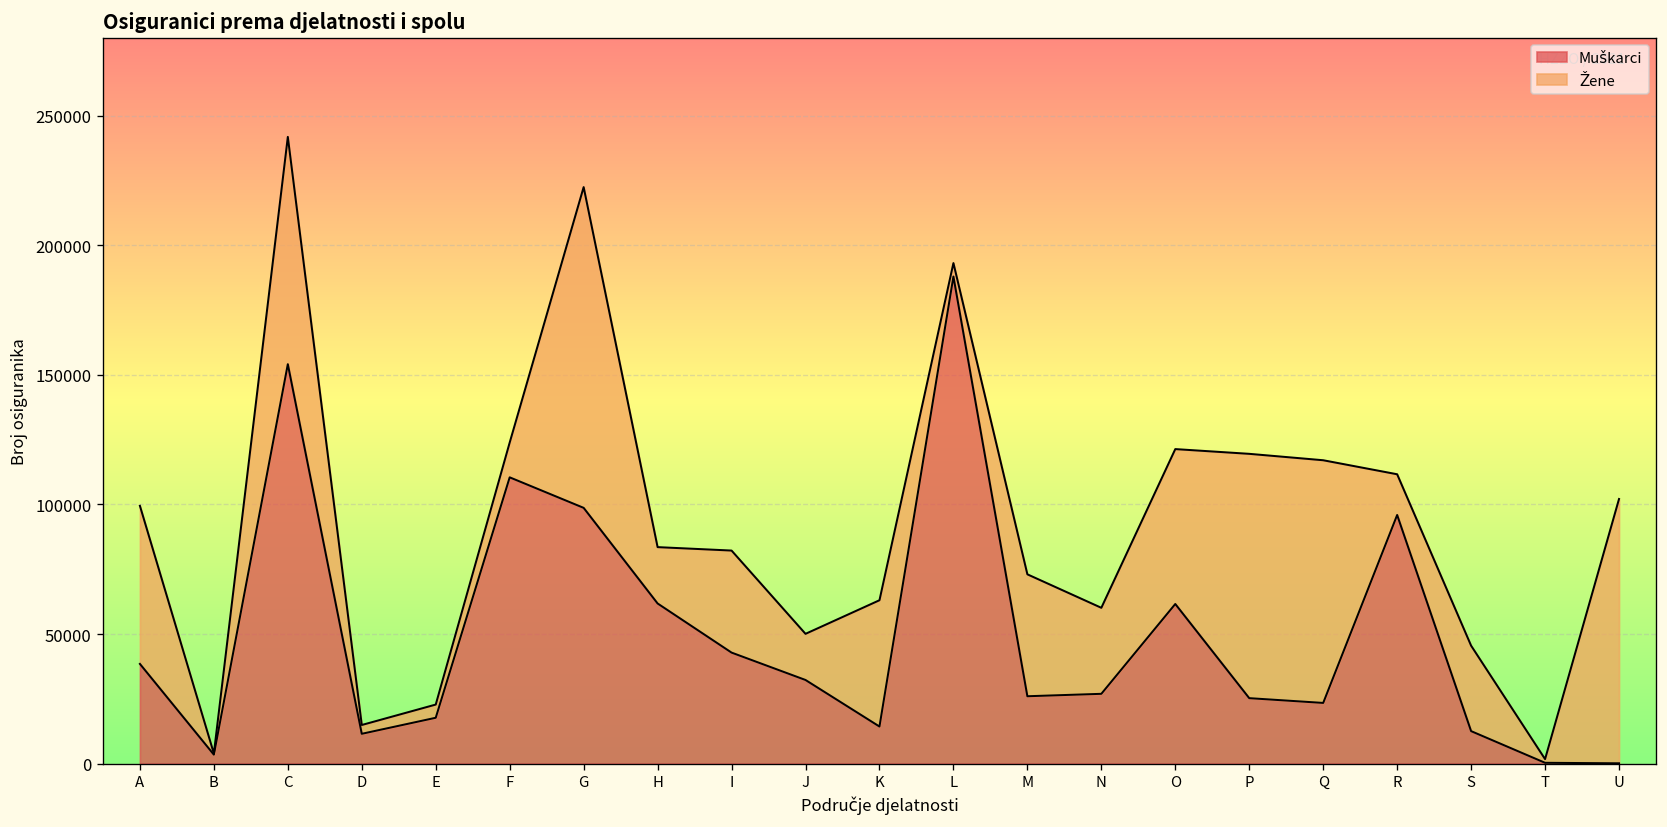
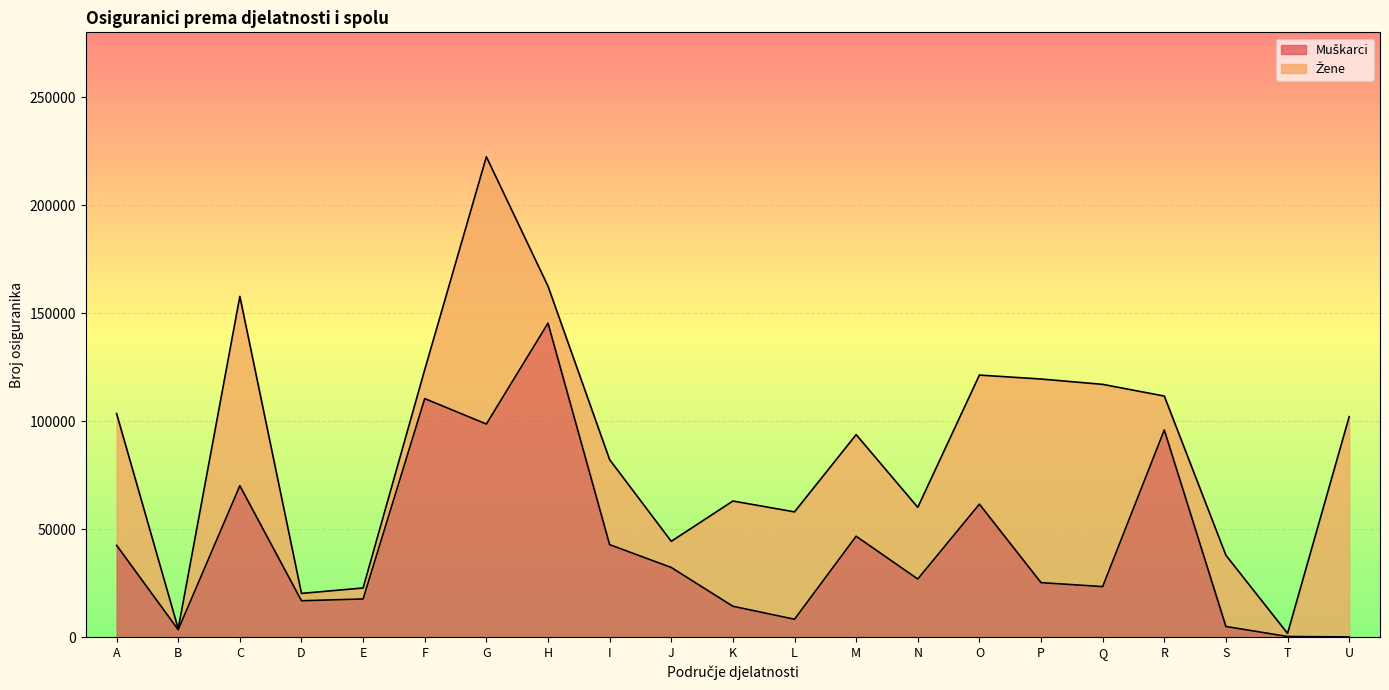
Muškarci, A: 38000 -> 43000
Muškarci, C: 154000 -> 70000
Muškarci, D: 12000 -> 17000
Muškarci, H: 62000 -> 145000
Žene, H: 22000 -> 17000
Žene, J: 18000 -> 12000
Muškarci, L: 188000 -> 8000
Žene, L: 5000 -> 50000
Muškarci, M: 26000 -> 47000
Muškarci, S: 13000 -> 5000
